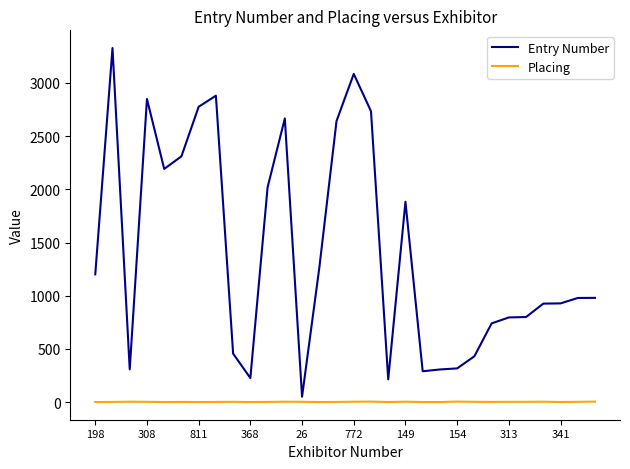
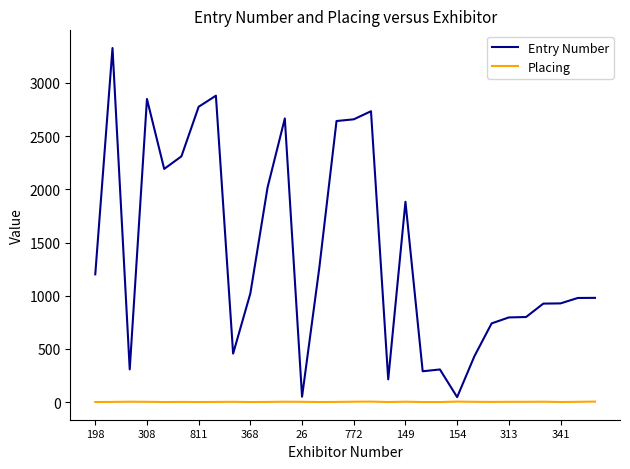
Entry Number, 368: 230 -> 1020
Entry Number, 772: 3090 -> 2660
Entry Number, 154: 320 -> 50
